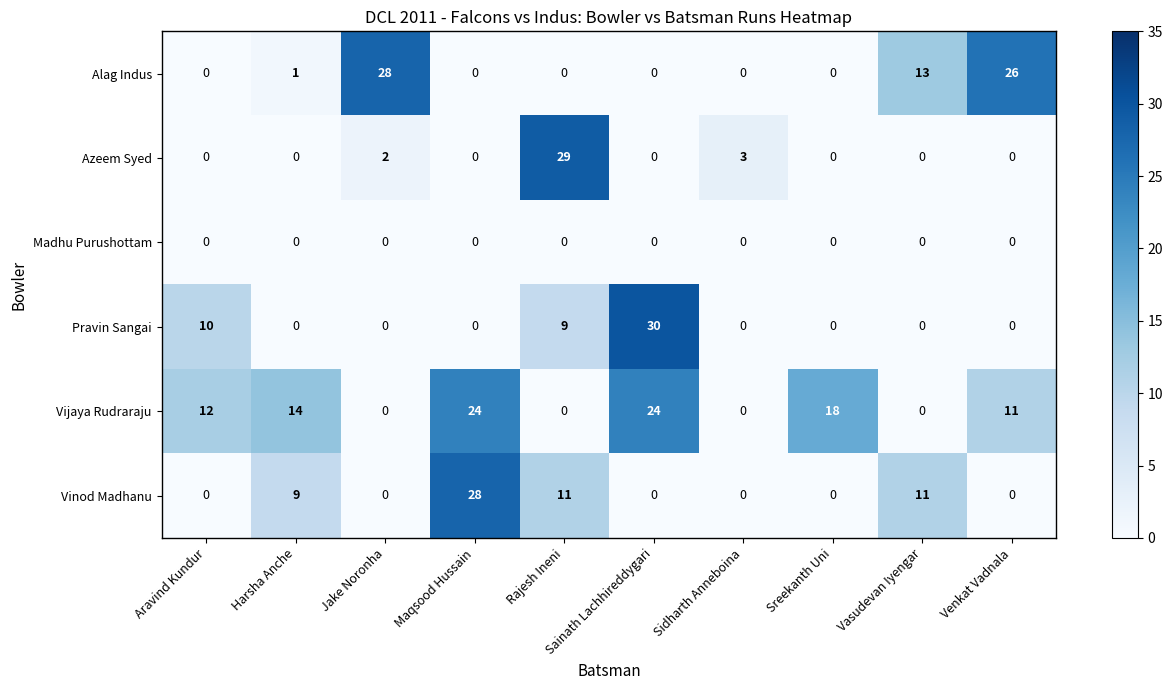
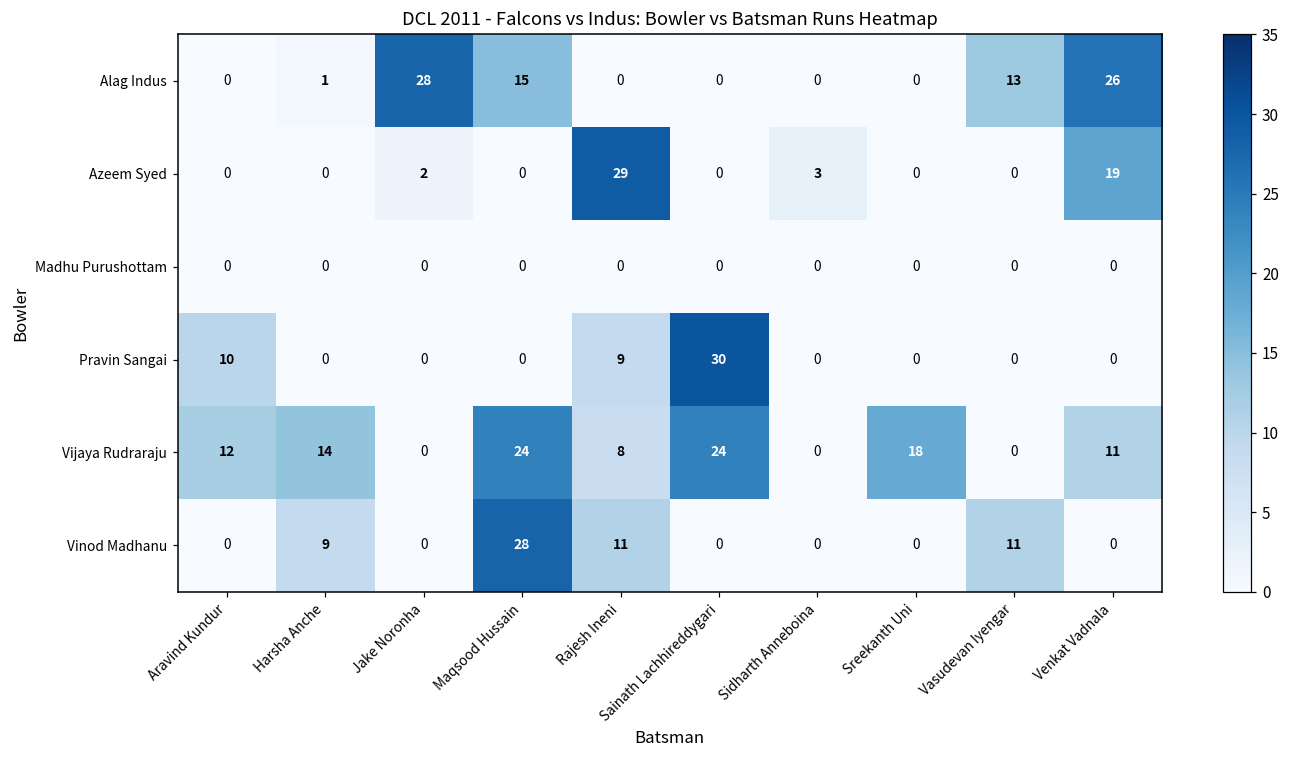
Alag Indus, Maqsood Hussain: 0 -> 15
Azeem Syed, Venkat Vadnala: 0 -> 19
Vijaya Rudraraju, Rajesh Ineni: 0 -> 8
